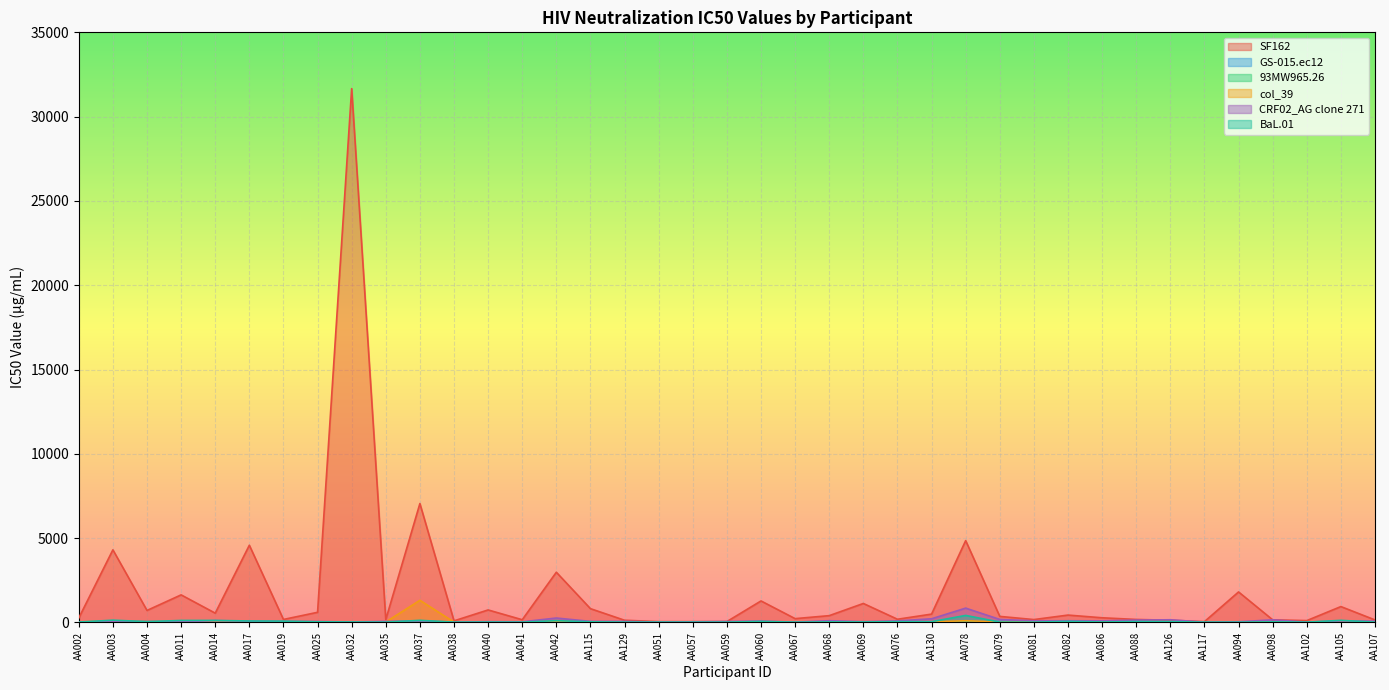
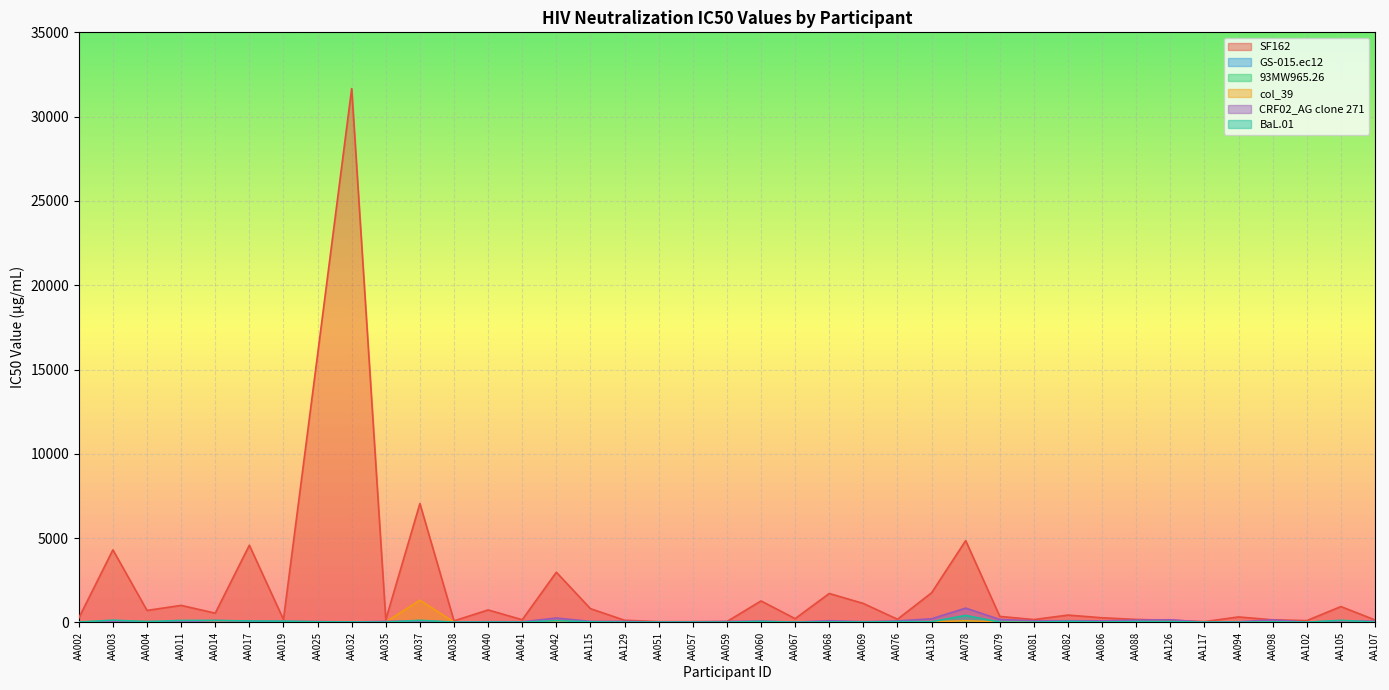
SF162, AA011: 1600 -> 1000
SF162, AA025: 600 -> 15900
SF162, AA068: 400 -> 1700
SF162, AA130: 500 -> 1800
SF162, AA094: 1800 -> 300
